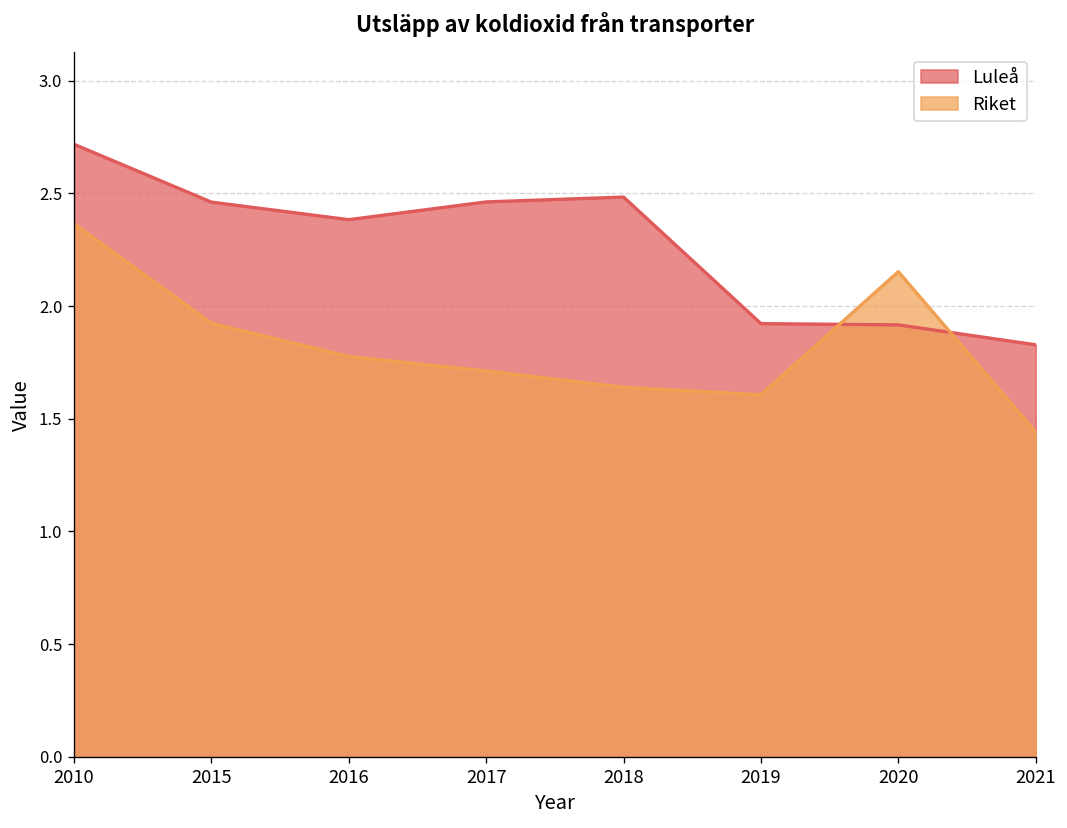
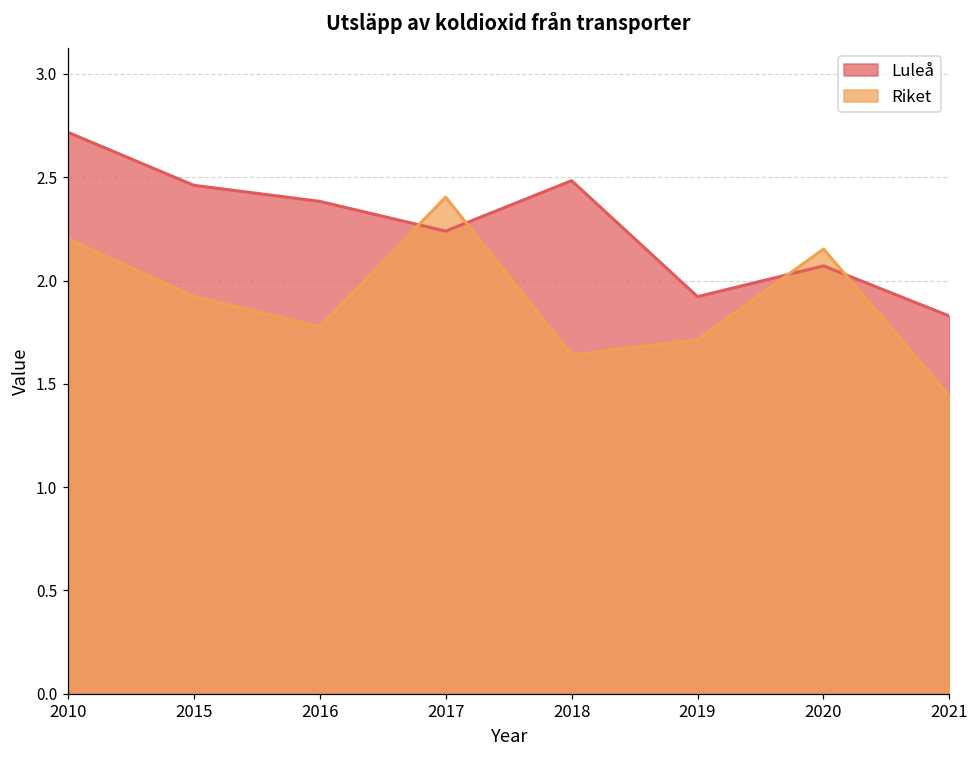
Riket, 2010: 2.36 -> 2.20
Luleå, 2017: 2.46 -> 2.24
Riket, 2017: 1.71 -> 2.40
Riket, 2019: 1.61 -> 1.71
Luleå, 2020: 1.92 -> 2.07
